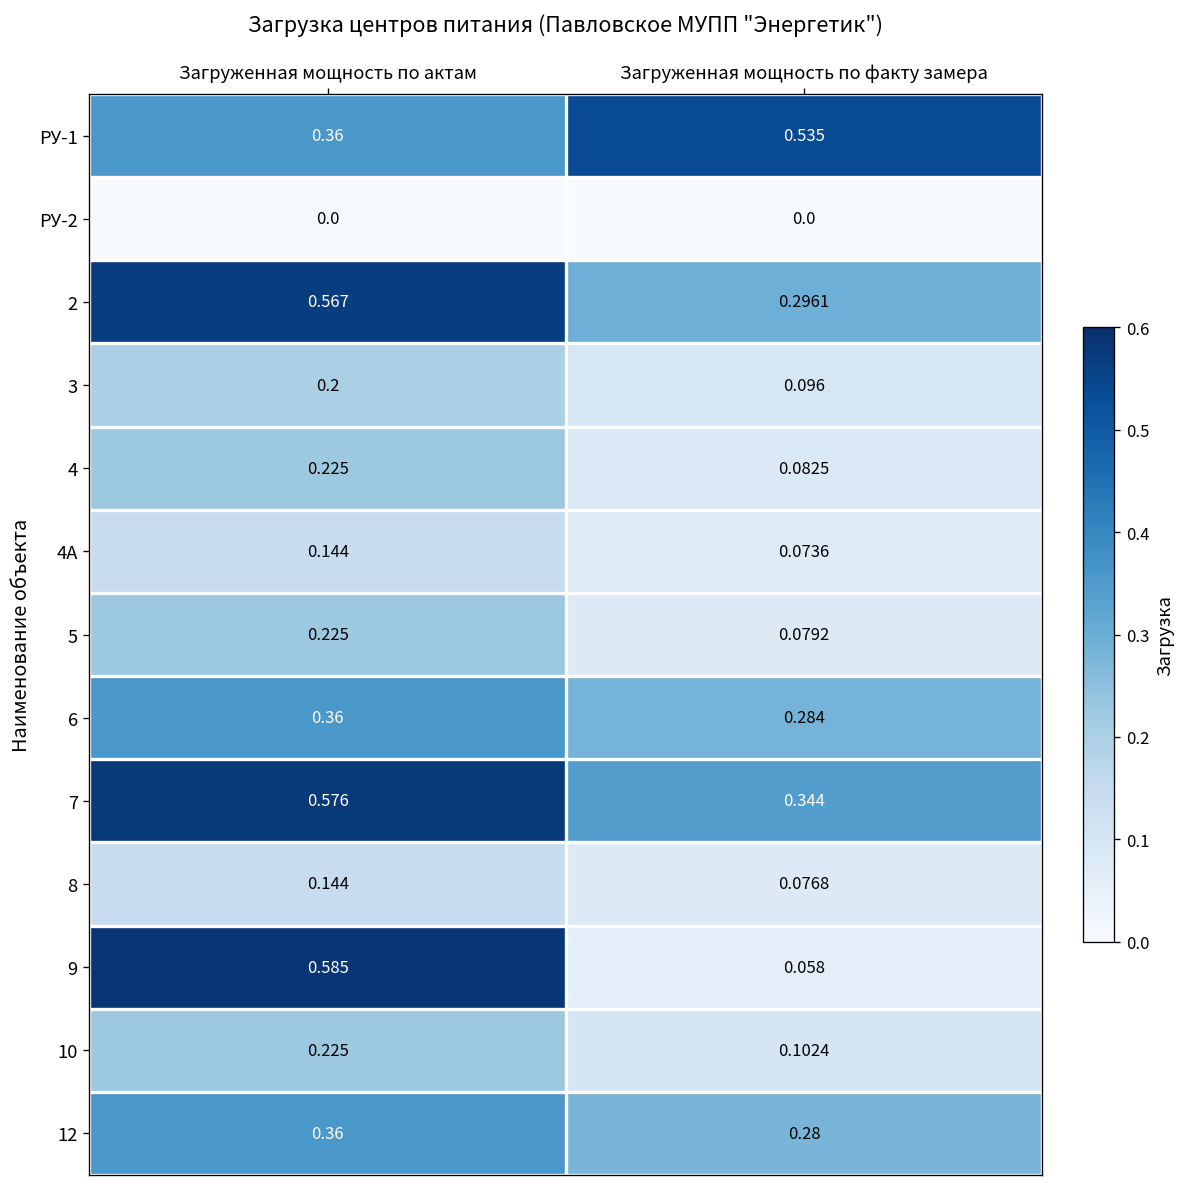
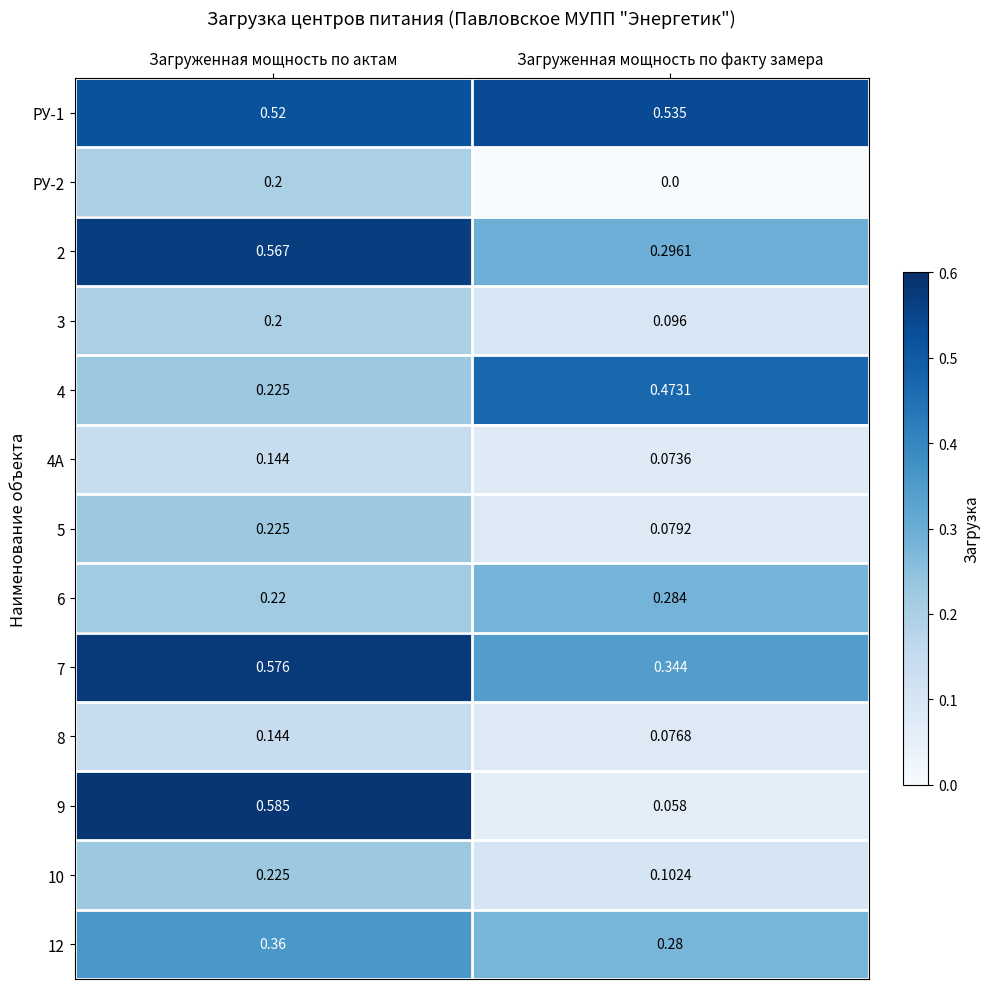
РУ-1, Загруженная мощность по актам: 0.36 -> 0.52
РУ-2, Загруженная мощность по актам: 0.0 -> 0.2
4, Загруженная мощность по факту замера: 0.0825 -> 0.4731
6, Загруженная мощность по актам: 0.36 -> 0.22
